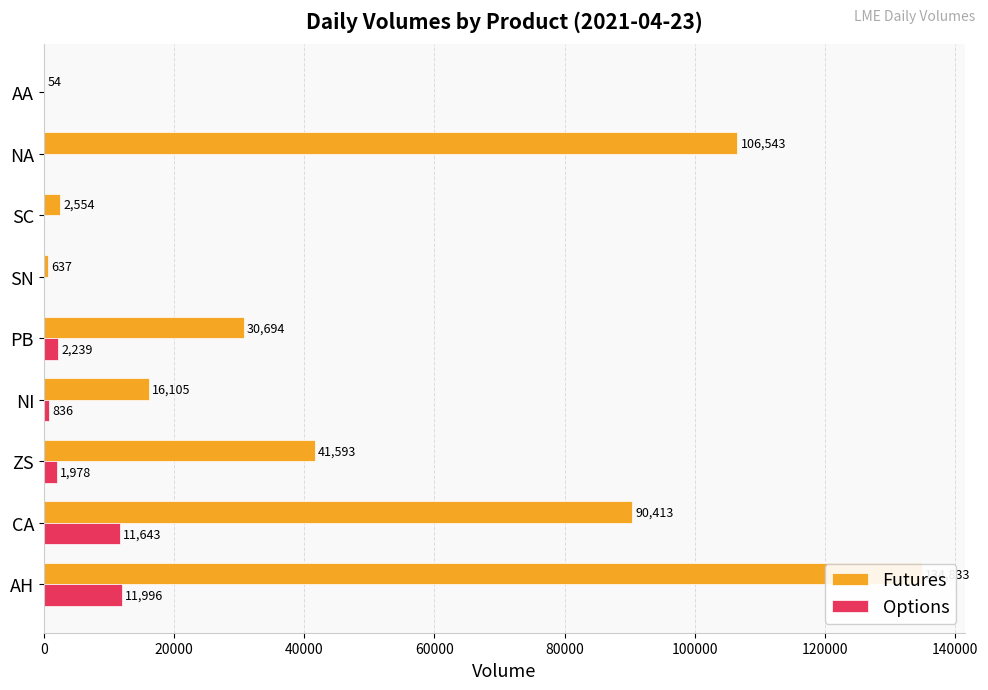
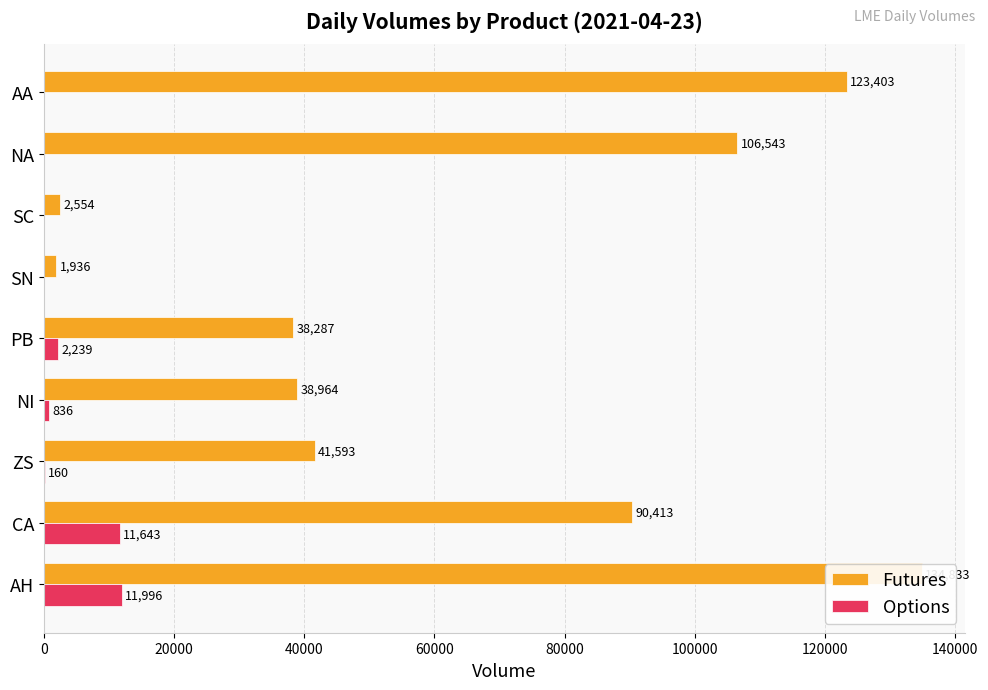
Futures, AA: 54 -> 123,403
Futures, SN: 637 -> 1,936
Futures, PB: 30,694 -> 38,287
Futures, NI: 16,105 -> 38,964
Options, ZS: 1,978 -> 160
